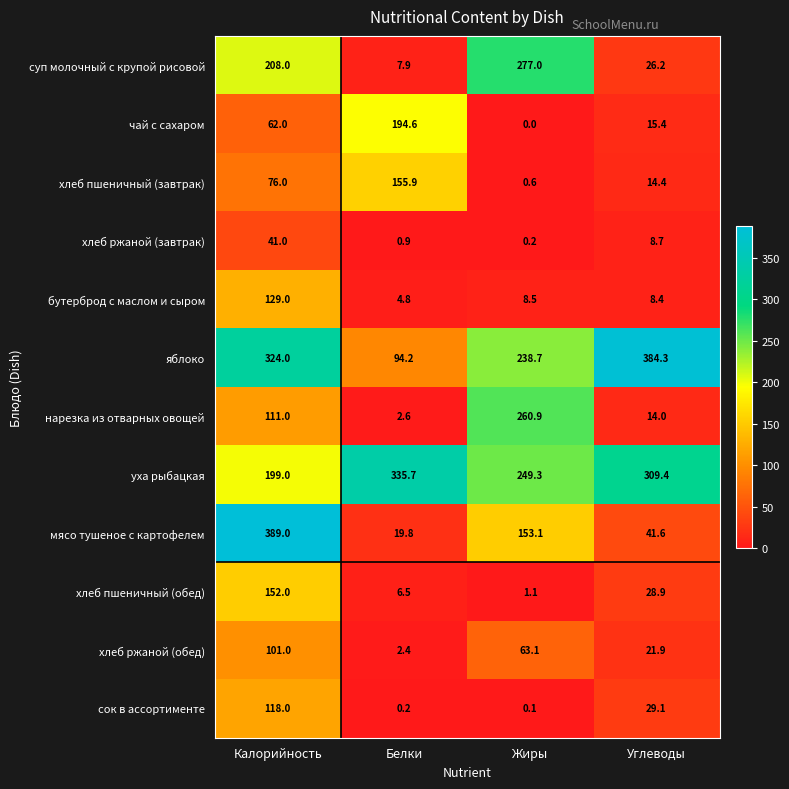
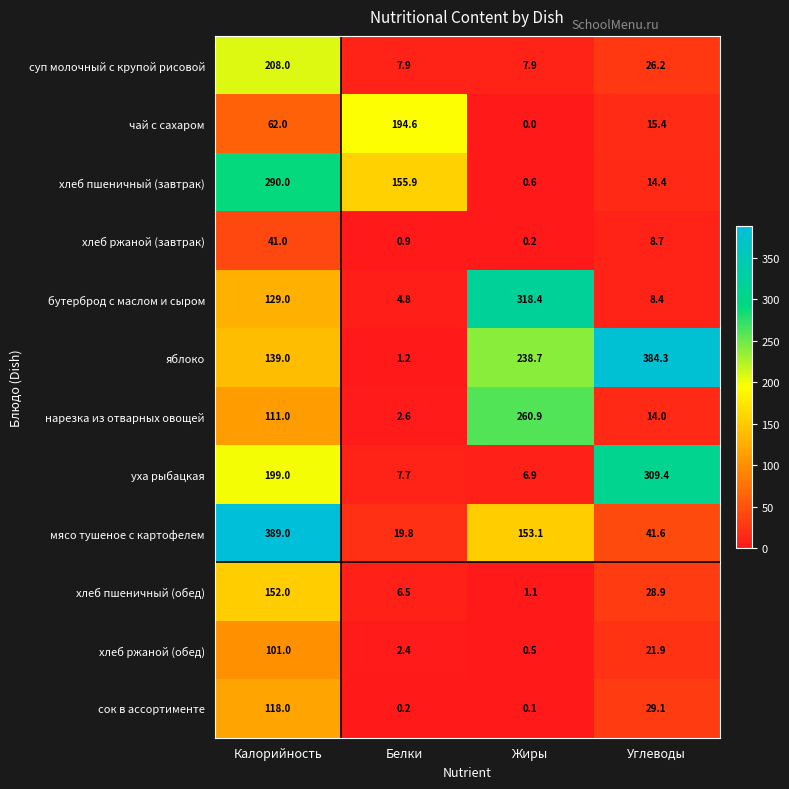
суп молочный с крупой рисовой, Жиры: 277.0 -> 7.9
хлеб пшеничный (завтрак), Калорийность: 76.0 -> 290.0
бутерброд с маслом и сыром, Жиры: 8.5 -> 318.4
яблоко, Калорийность: 324.0 -> 139.0
яблоко, Белки: 94.2 -> 1.2
уха рыбацкая, Белки: 335.7 -> 7.7
уха рыбацкая, Жиры: 249.3 -> 6.9
хлеб ржаной (обед), Жиры: 63.1 -> 0.5
